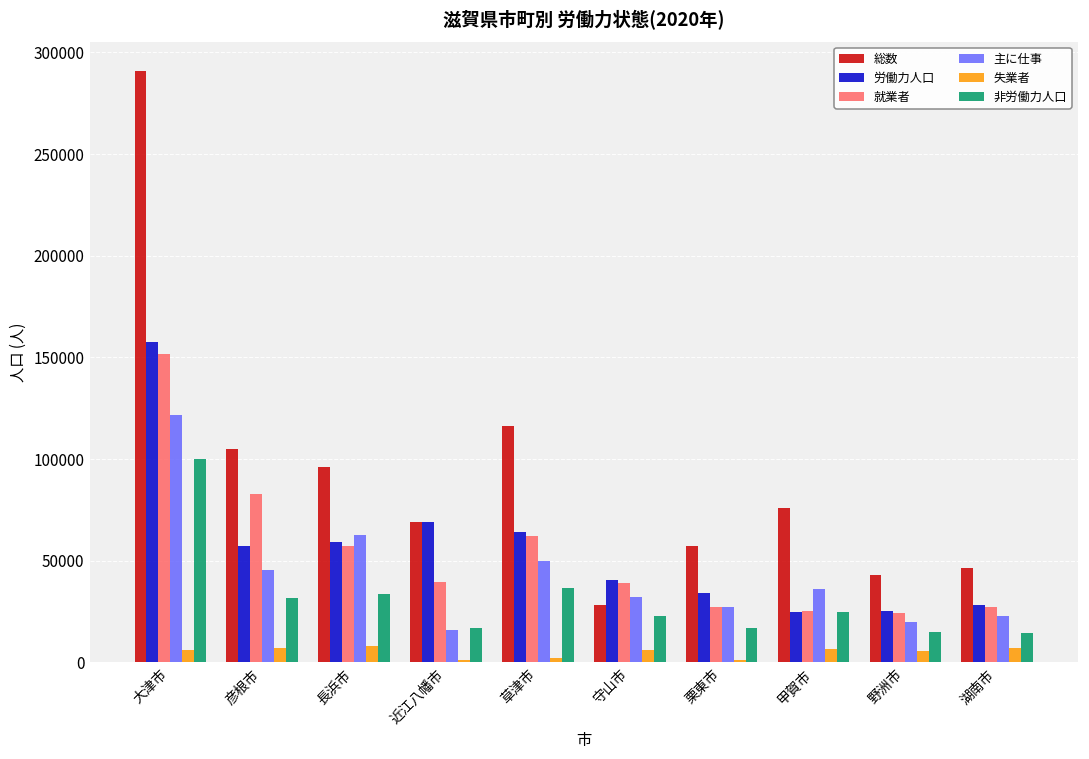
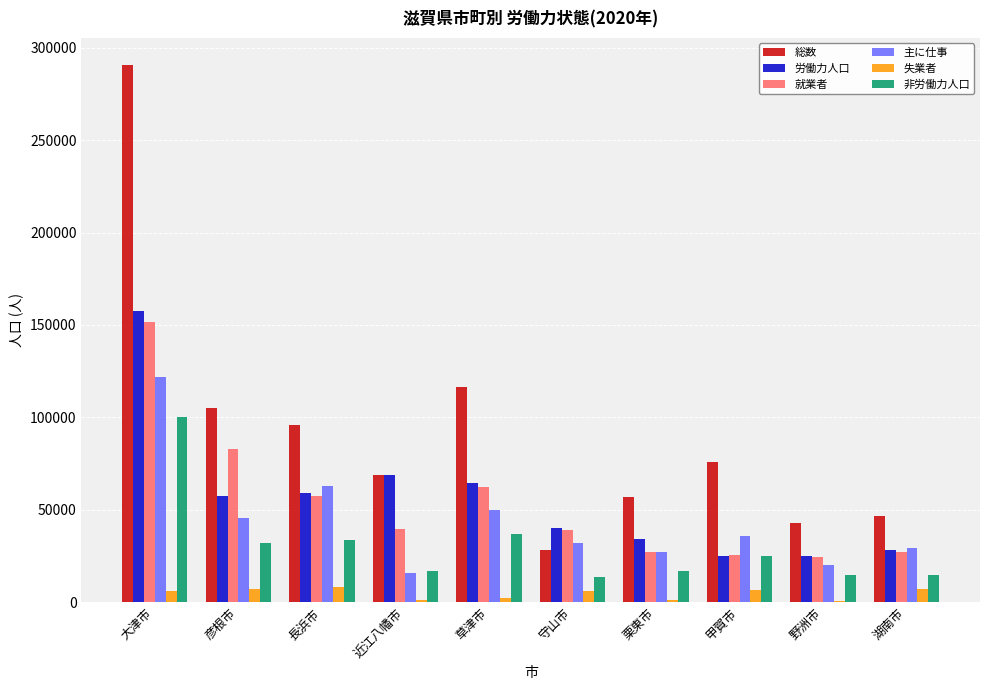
非労働力人口, 守山市: 23000 -> 14000
失業者, 野洲市: 6000 -> 1000
主に仕事, 湖南市: 23000 -> 29000
